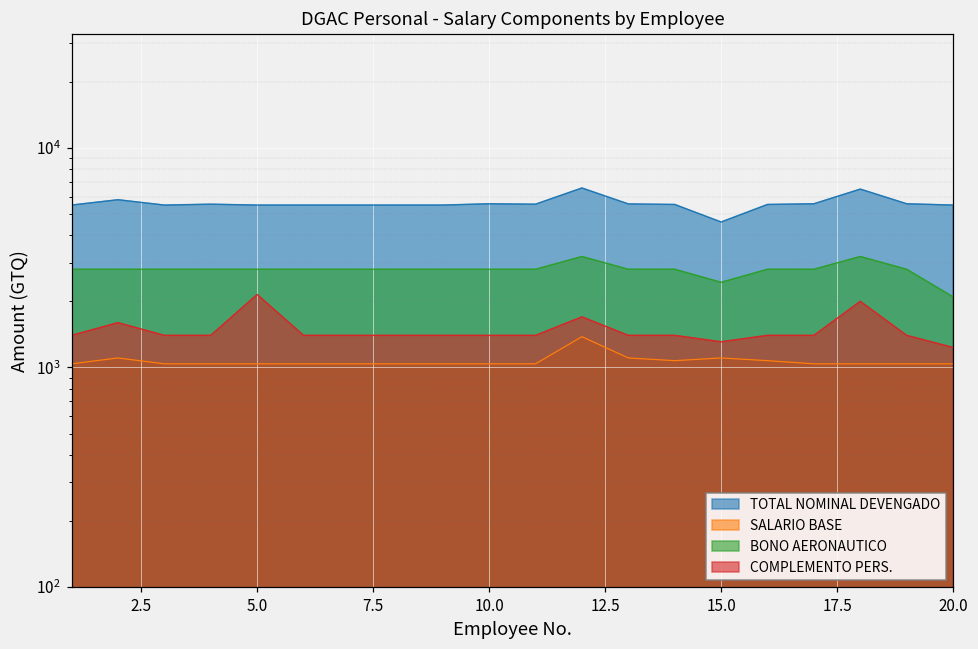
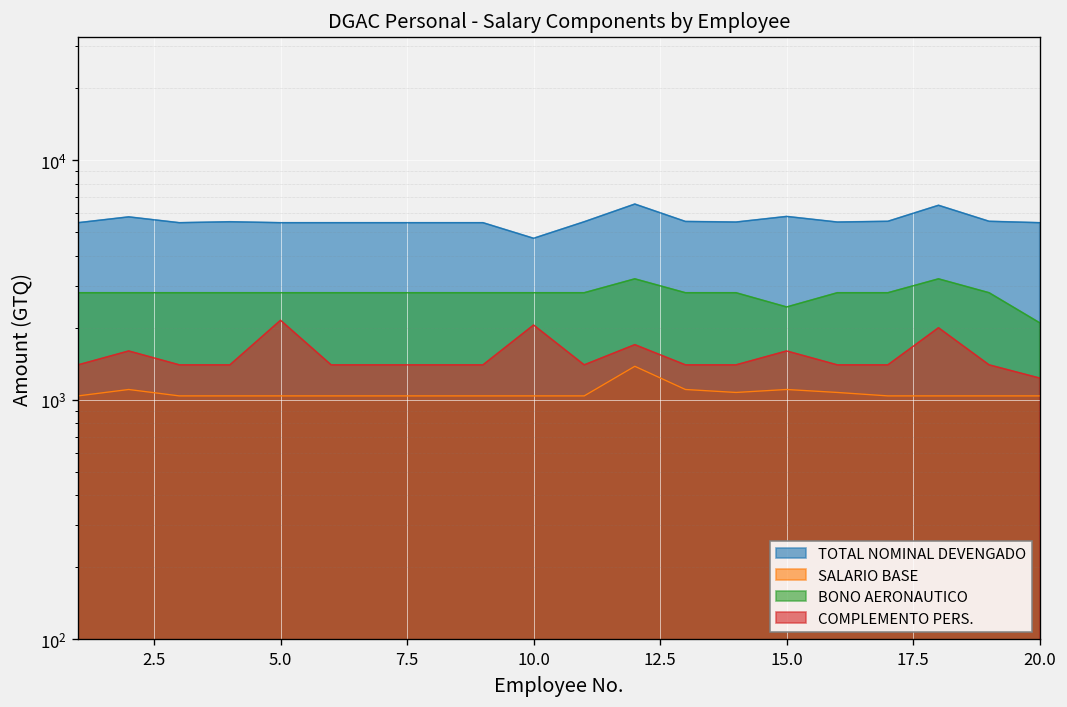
TOTAL NOMINAL DEVENGADO, 10.0: 5600 -> 4700
COMPLEMENTO PERS., 10.0: 1400 -> 2100
TOTAL NOMINAL DEVENGADO, 15.0: 4600 -> 5800
COMPLEMENTO PERS., 15.0: 1300 -> 1600
